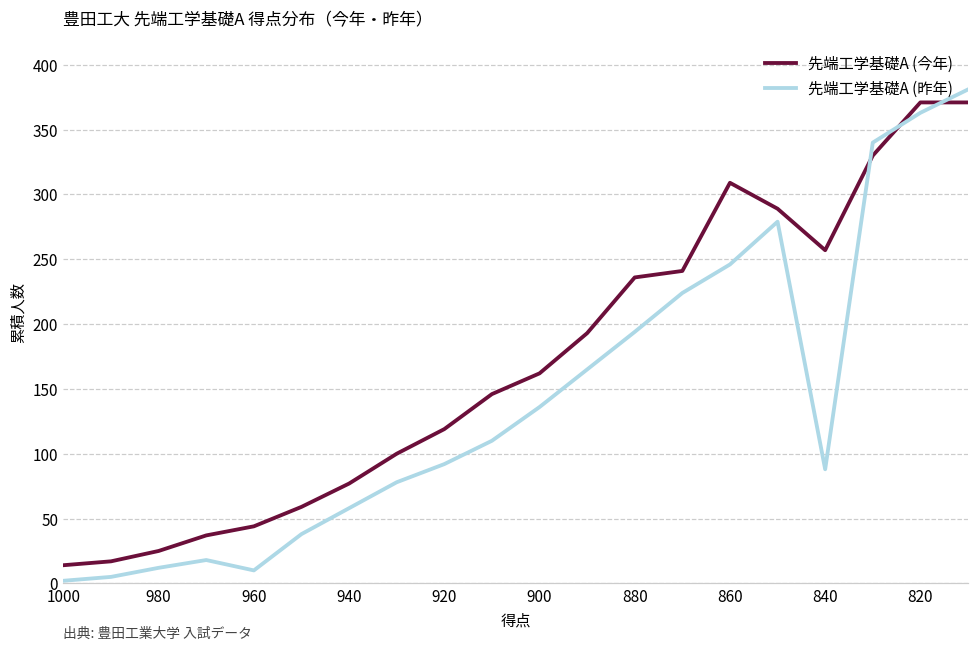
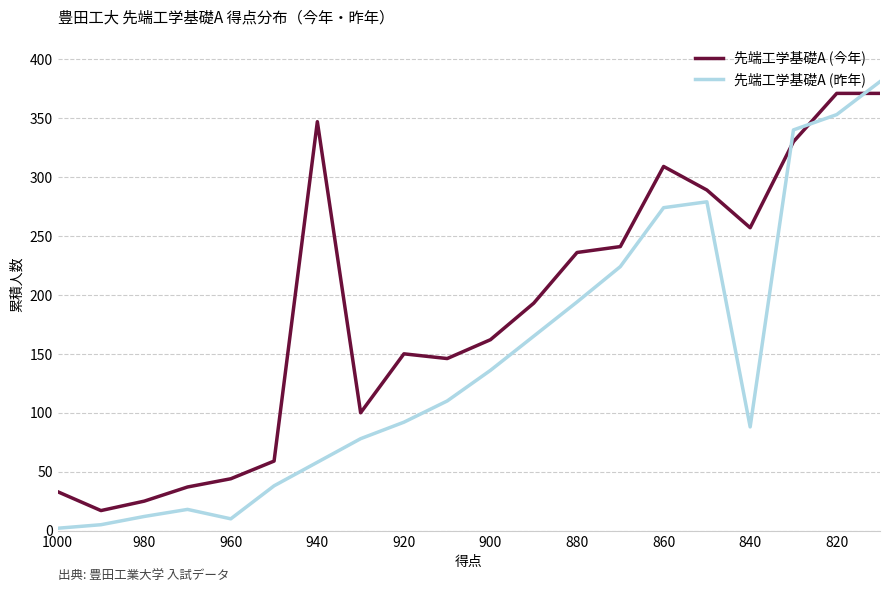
先端工学基礎A (今年), 1000: 14 -> 33
先端工学基礎A (今年), 940: 77 -> 347
先端工学基礎A (今年), 920: 119 -> 150
先端工学基礎A (昨年), 860: 246 -> 274
先端工学基礎A (昨年), 820: 363 -> 353
